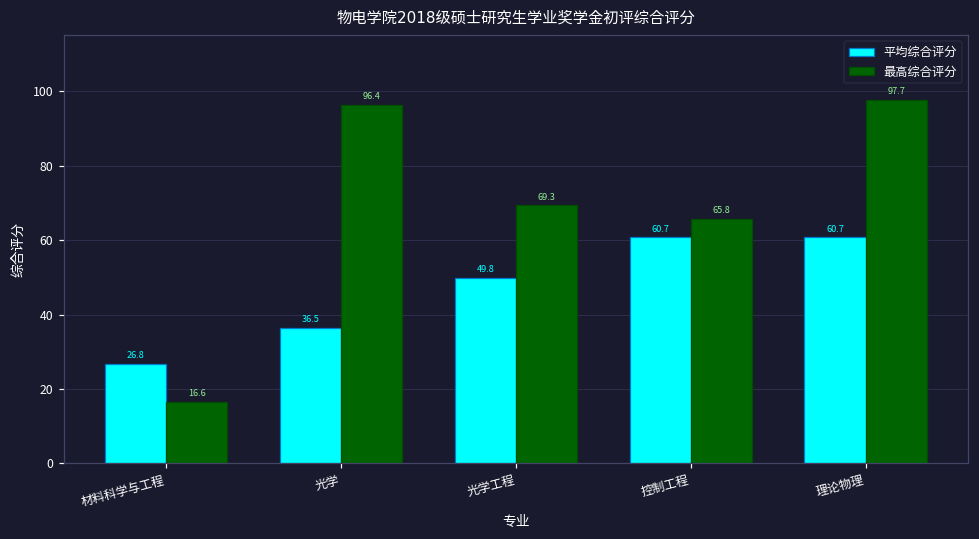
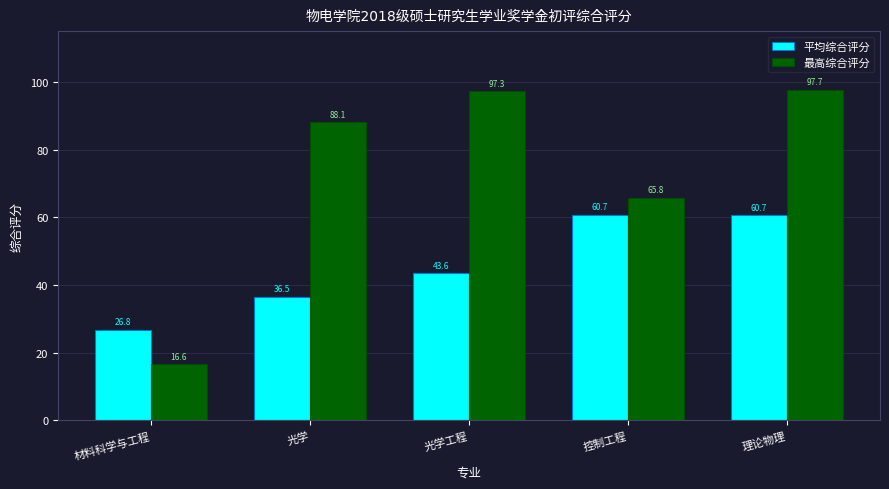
最高综合评分, 光学: 96.4 -> 88.1
平均综合评分, 光学工程: 49.8 -> 43.6
最高综合评分, 光学工程: 69.3 -> 97.3
